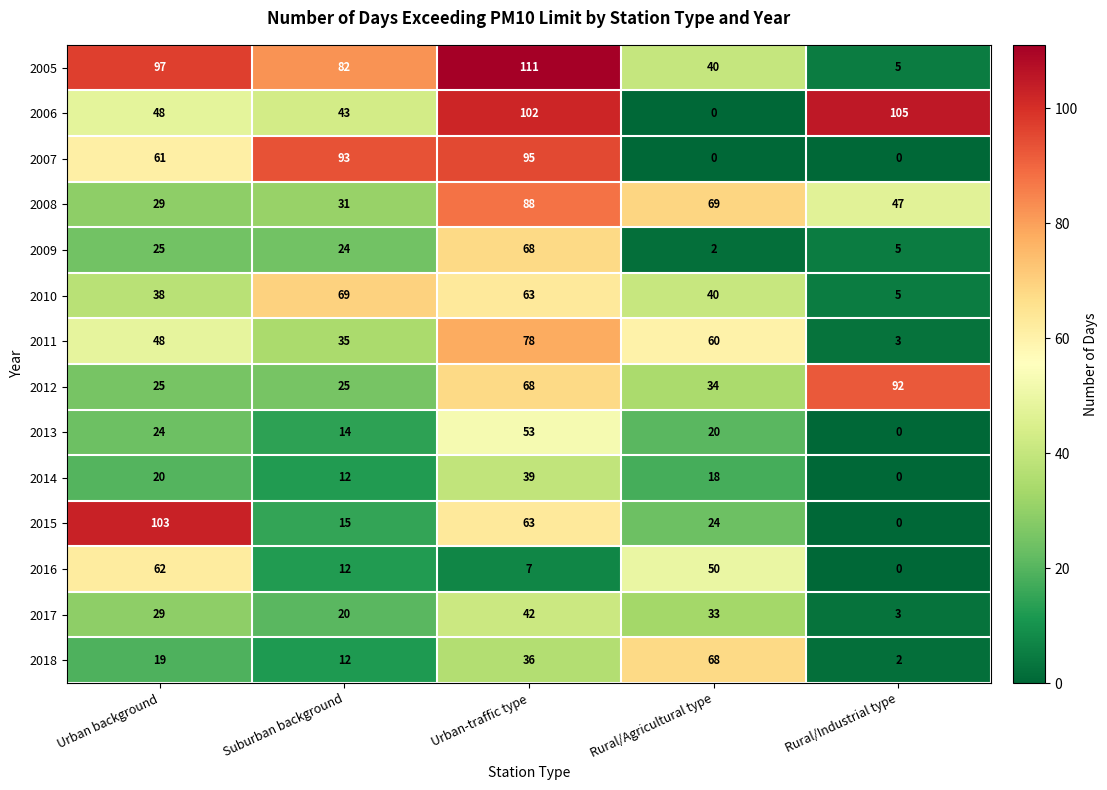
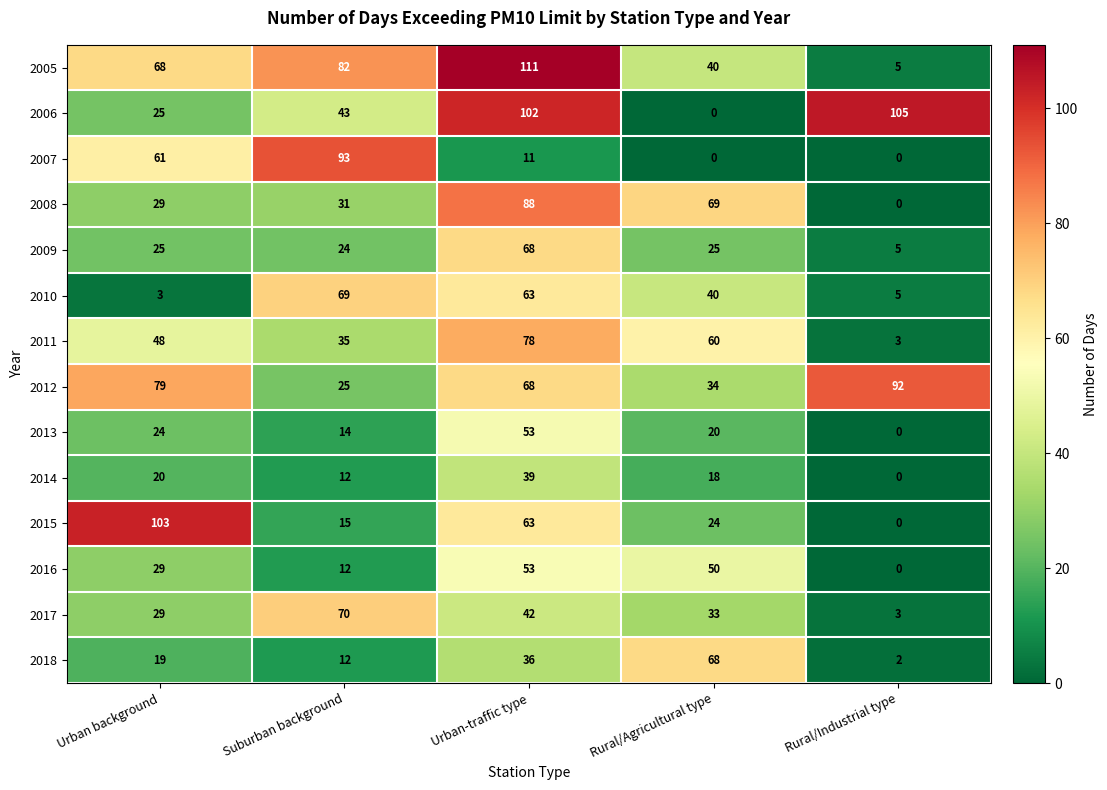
2005, Urban background: 97 -> 68
2006, Urban background: 48 -> 25
2007, Urban-traffic type: 95 -> 11
2008, Rural/Industrial type: 47 -> 0
2009, Rural/Agricultural type: 2 -> 25
2010, Urban background: 38 -> 3
2012, Urban background: 25 -> 79
2016, Urban background: 62 -> 29
2016, Urban-traffic type: 7 -> 53
2017, Suburban background: 20 -> 70
